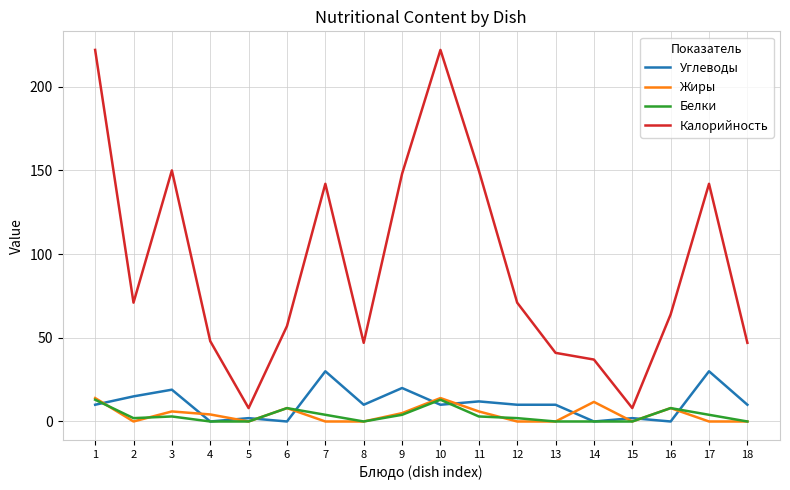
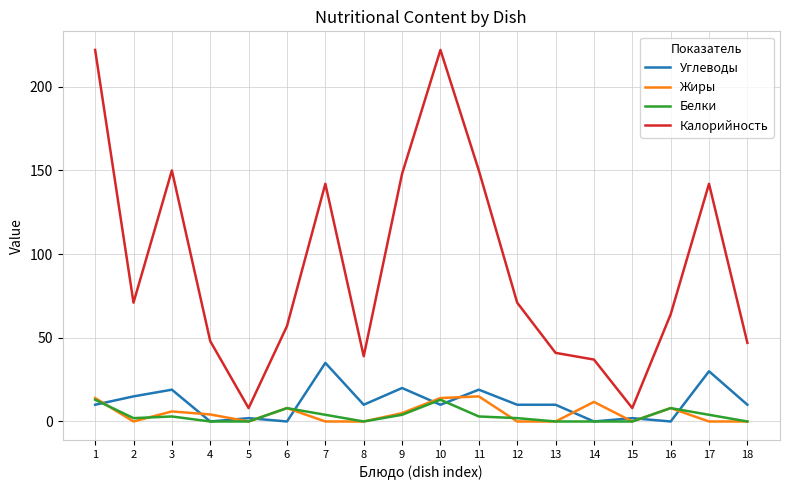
Углеводы, 7: 30 -> 35
Калорийность, 8: 47 -> 39
Углеводы, 11: 12 -> 19
Жиры, 11: 6 -> 15
